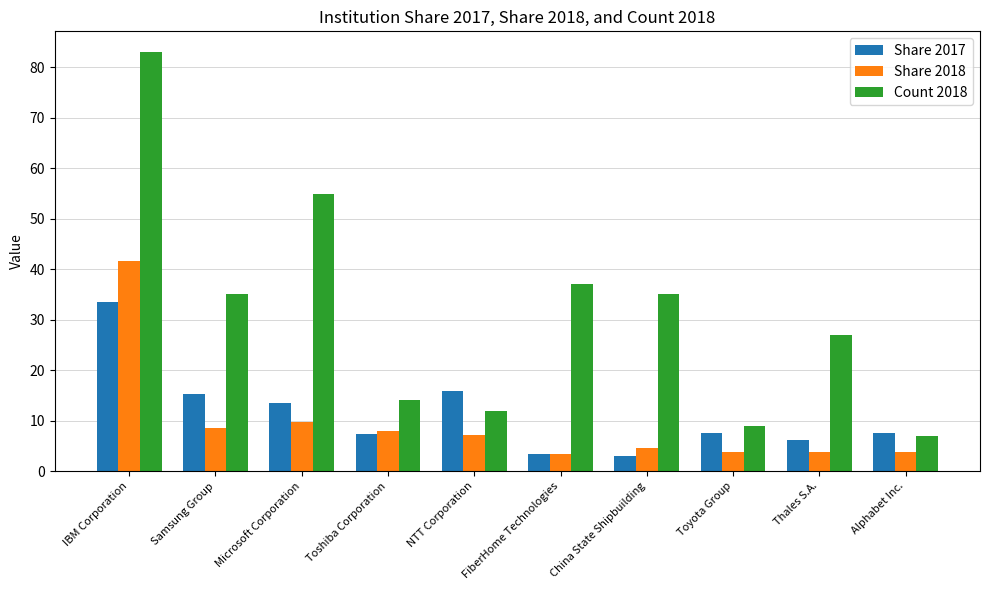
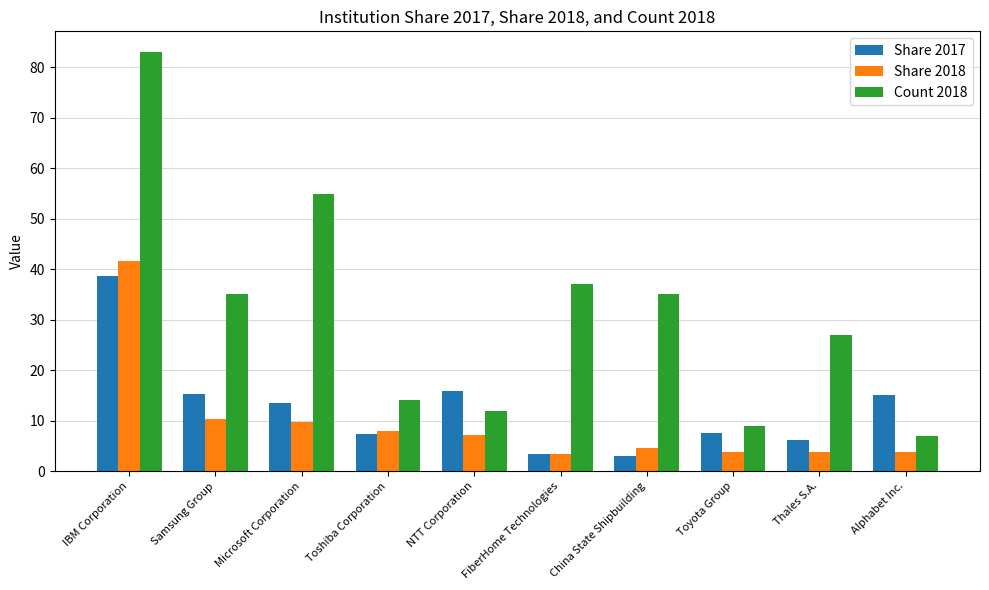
Share 2017, IBM Corporation: 34 -> 39
Share 2018, Samsung Group: 9 -> 10
Share 2017, Alphabet Inc.: 7 -> 15
